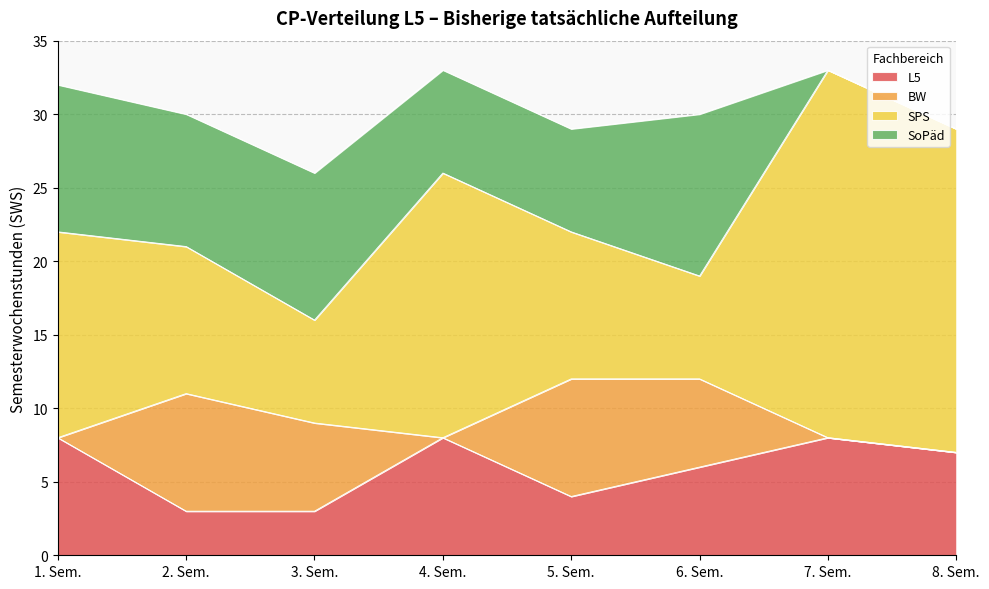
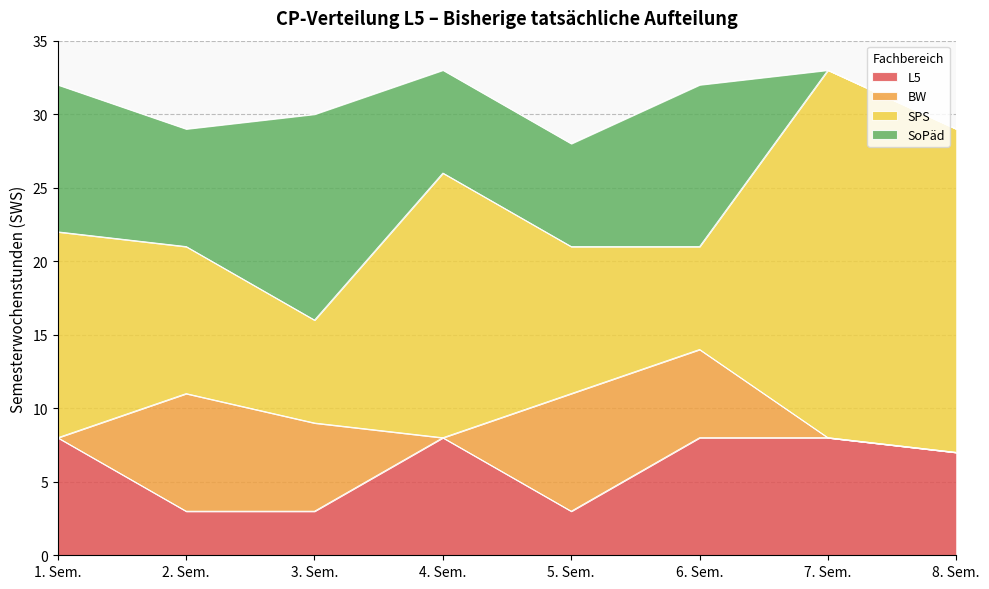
SoPäd, 2. Sem.: 9 -> 8
SoPäd, 3. Sem.: 10 -> 14
L5, 5. Sem.: 4 -> 3
L5, 6. Sem.: 6 -> 8
